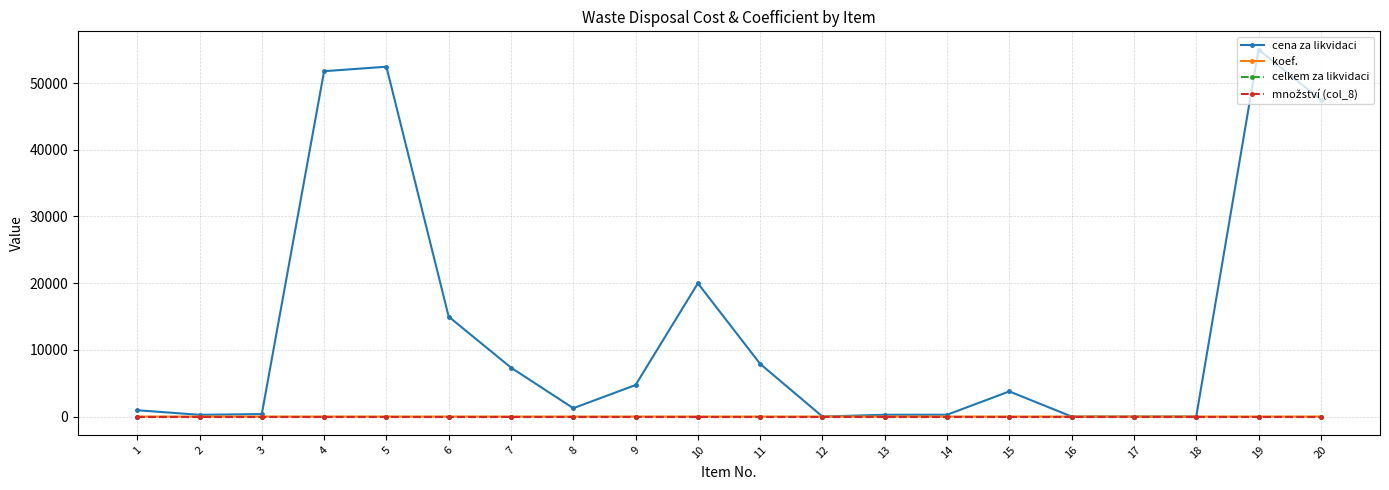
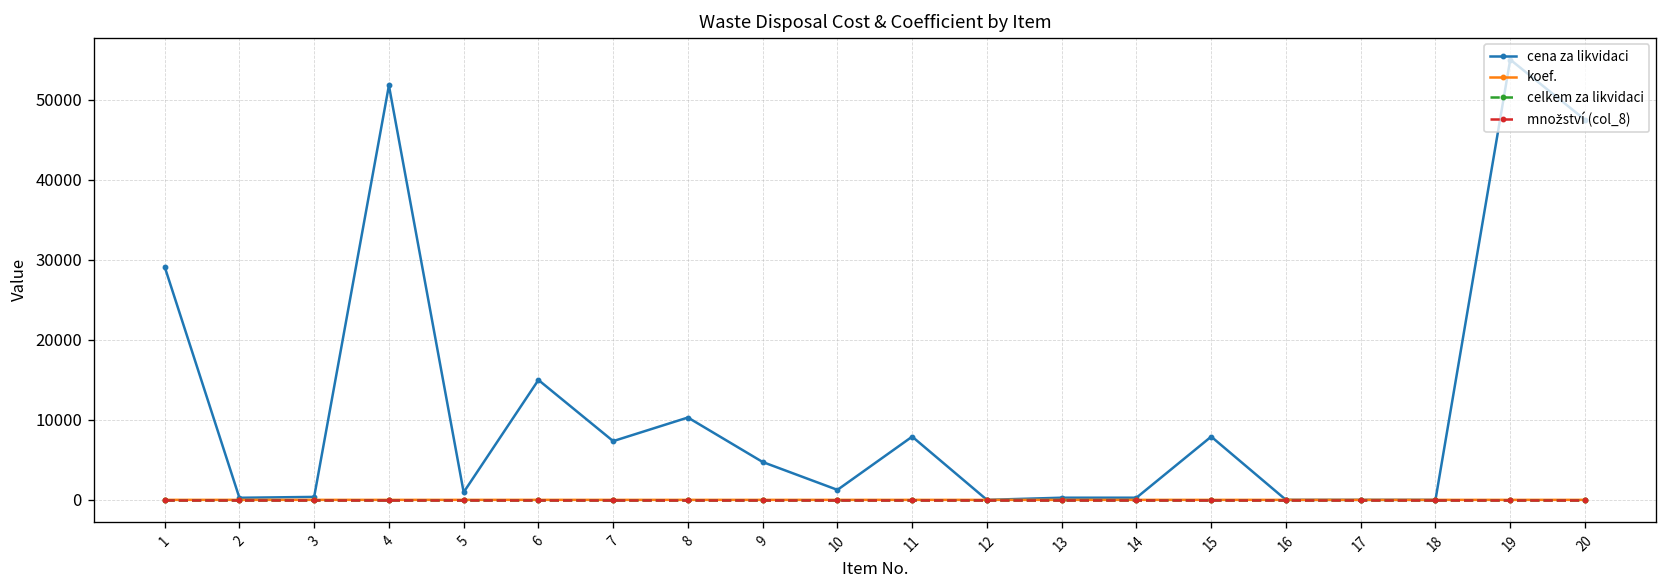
cena za likvidaci, 1: 1000 -> 29000
cena za likvidaci, 5: 52000 -> 1000
cena za likvidaci, 8: 1000 -> 10000
cena za likvidaci, 10: 20000 -> 1000
cena za likvidaci, 15: 4000 -> 8000
